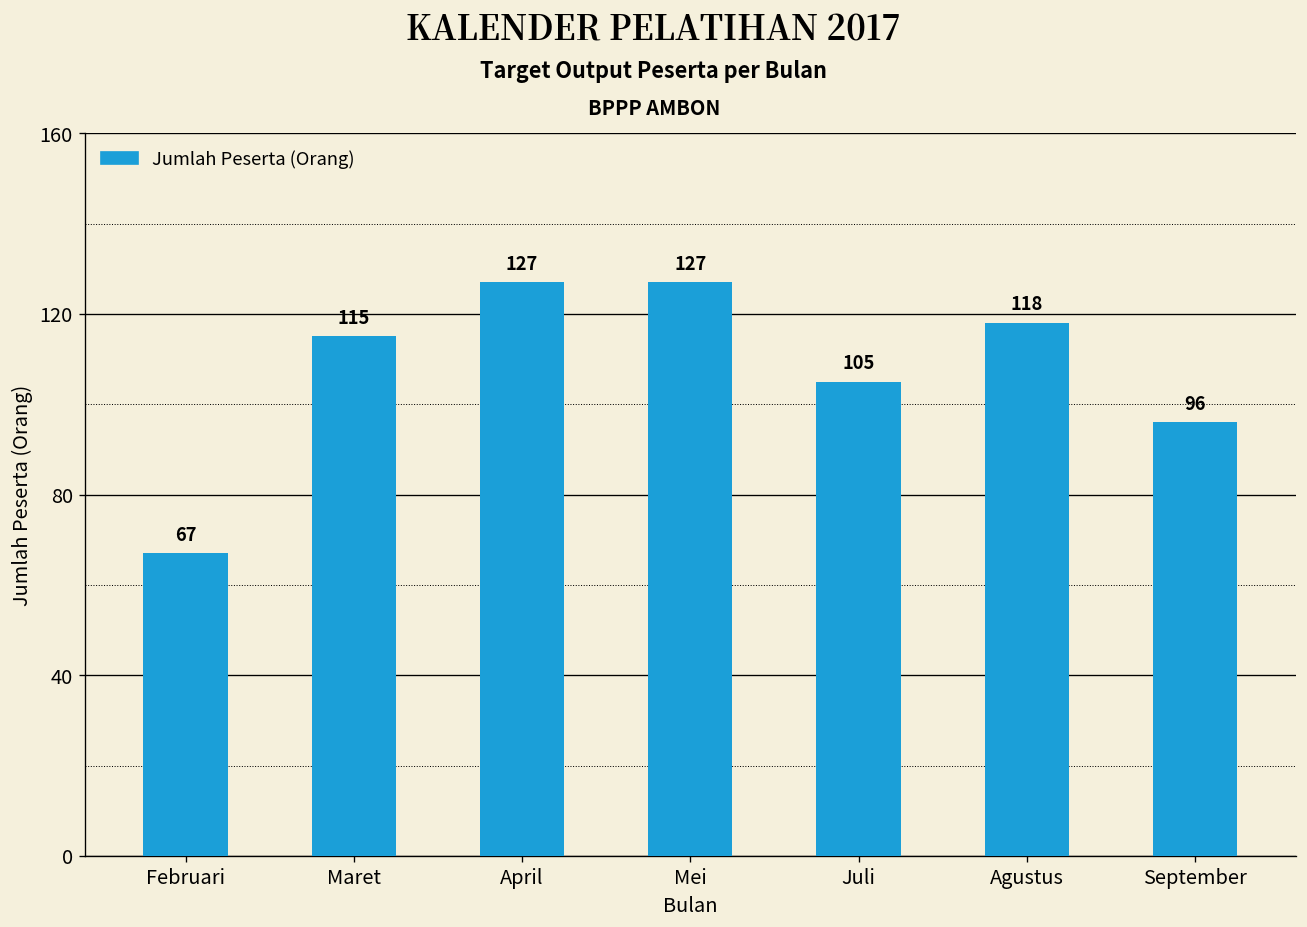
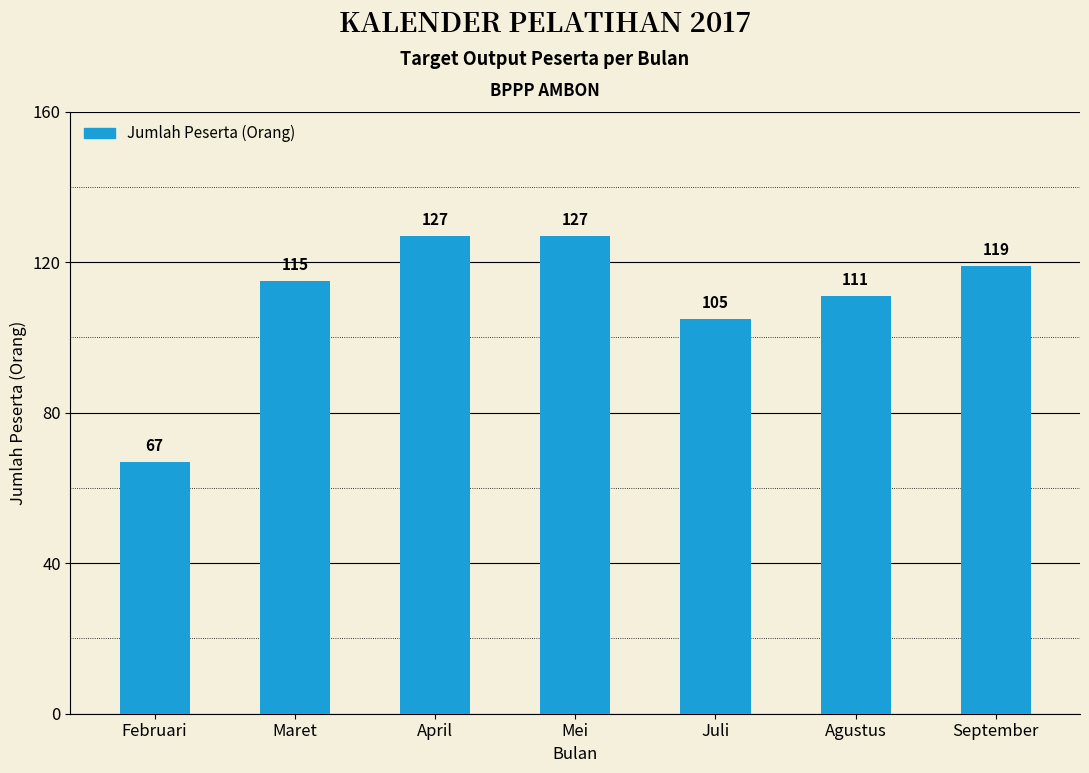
Agustus: 118 -> 111
September: 96 -> 119
